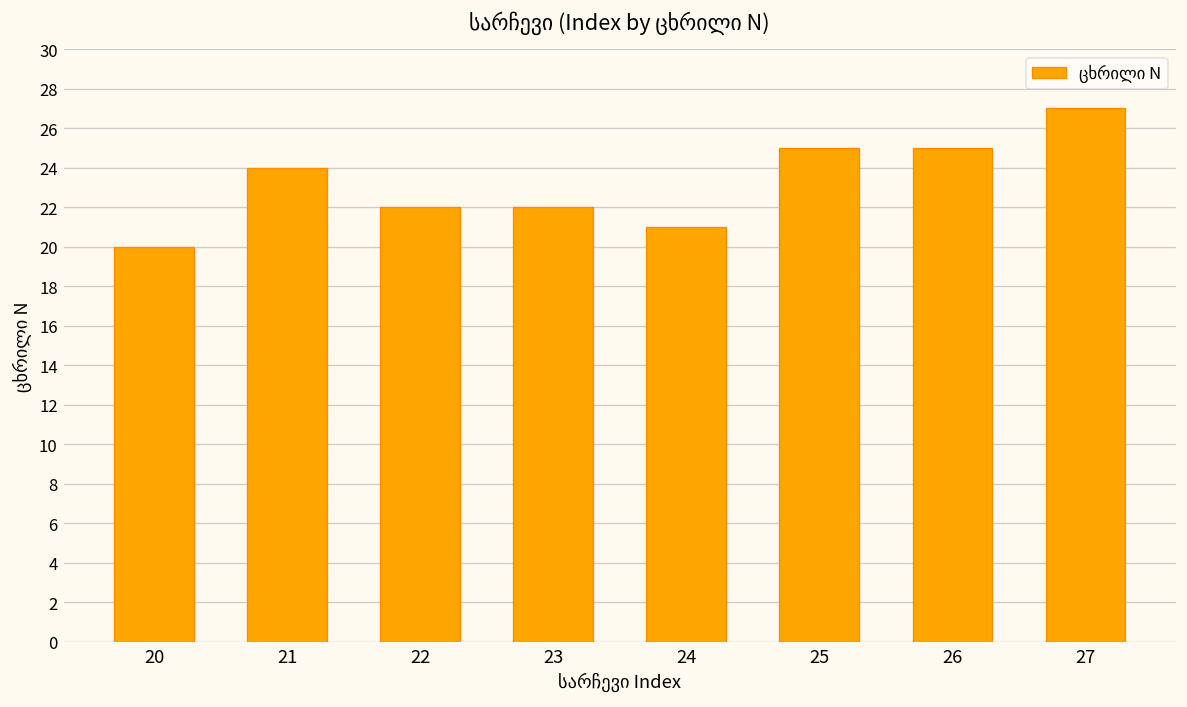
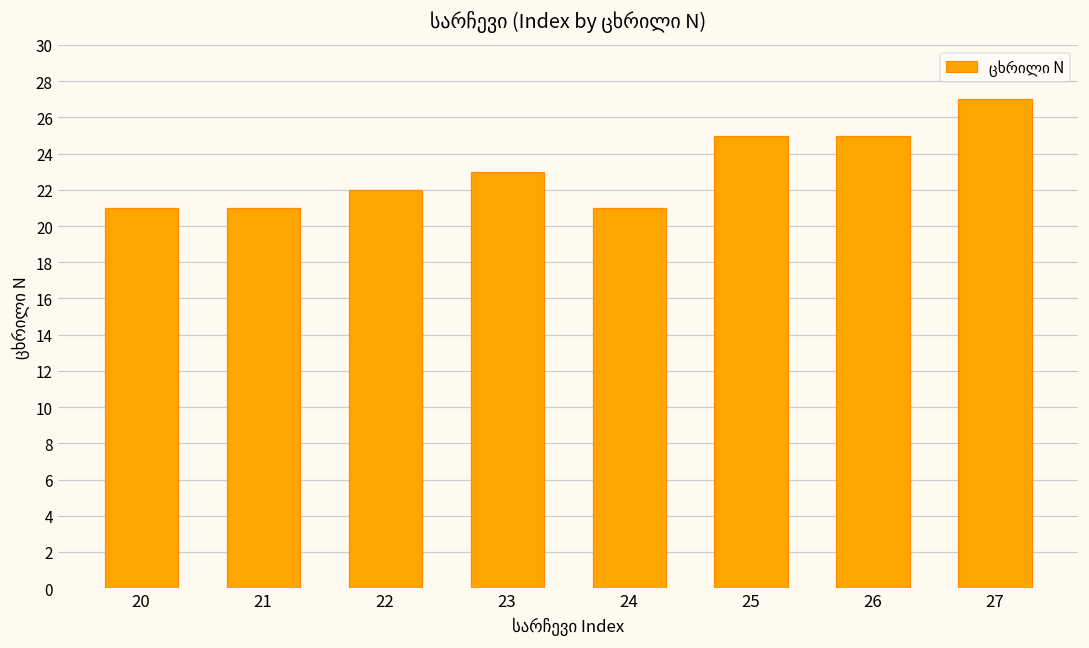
20: 20 -> 21
21: 24 -> 21
23: 22 -> 23
